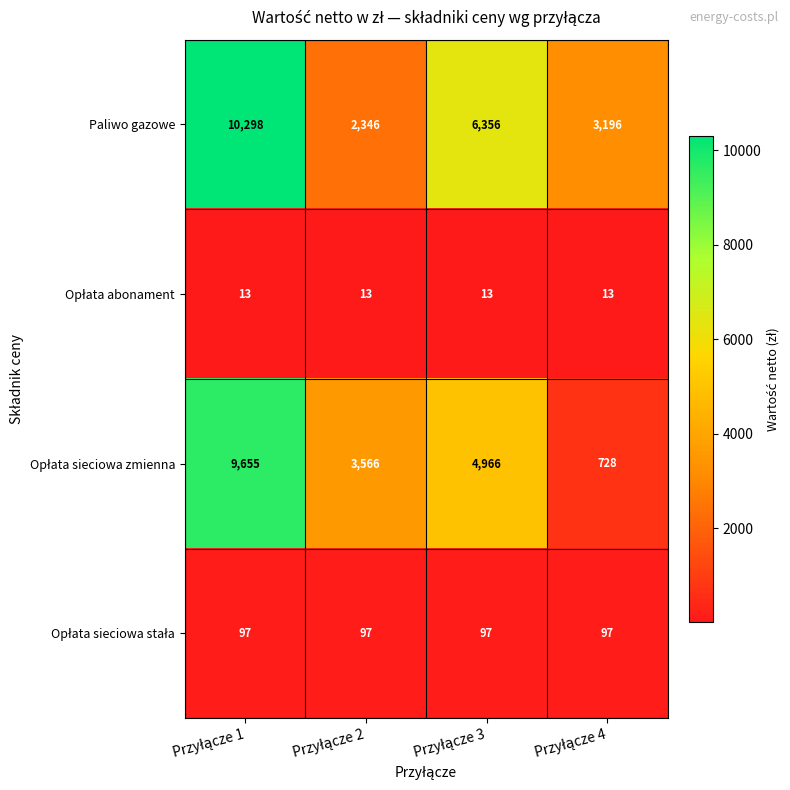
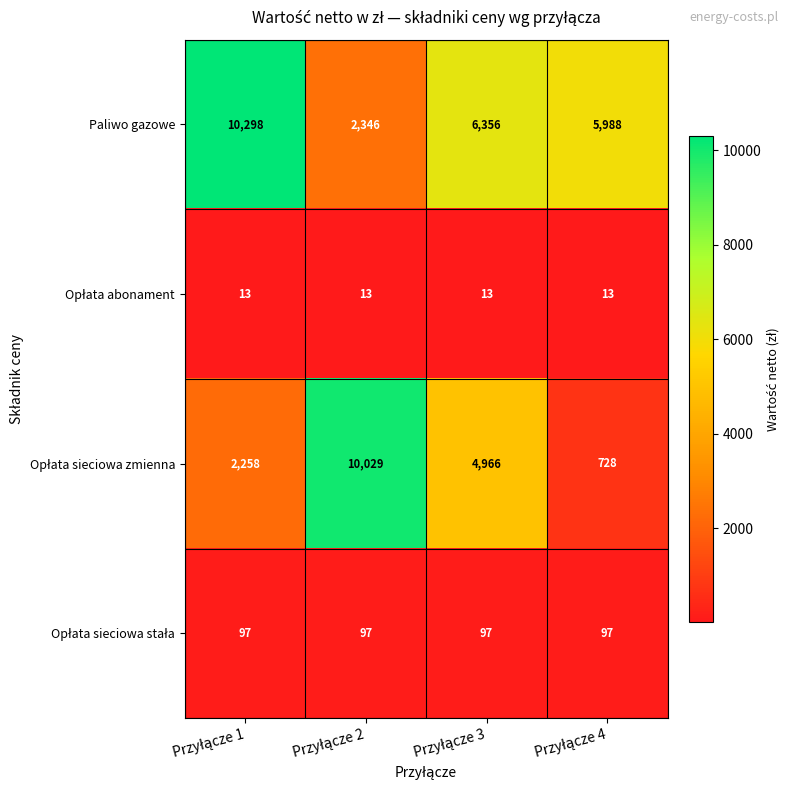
Paliwo gazowe, Przyłącze 4: 3,196 -> 5,988
Opłata sieciowa zmienna, Przyłącze 1: 9,655 -> 2,258
Opłata sieciowa zmienna, Przyłącze 2: 3,566 -> 10,029
